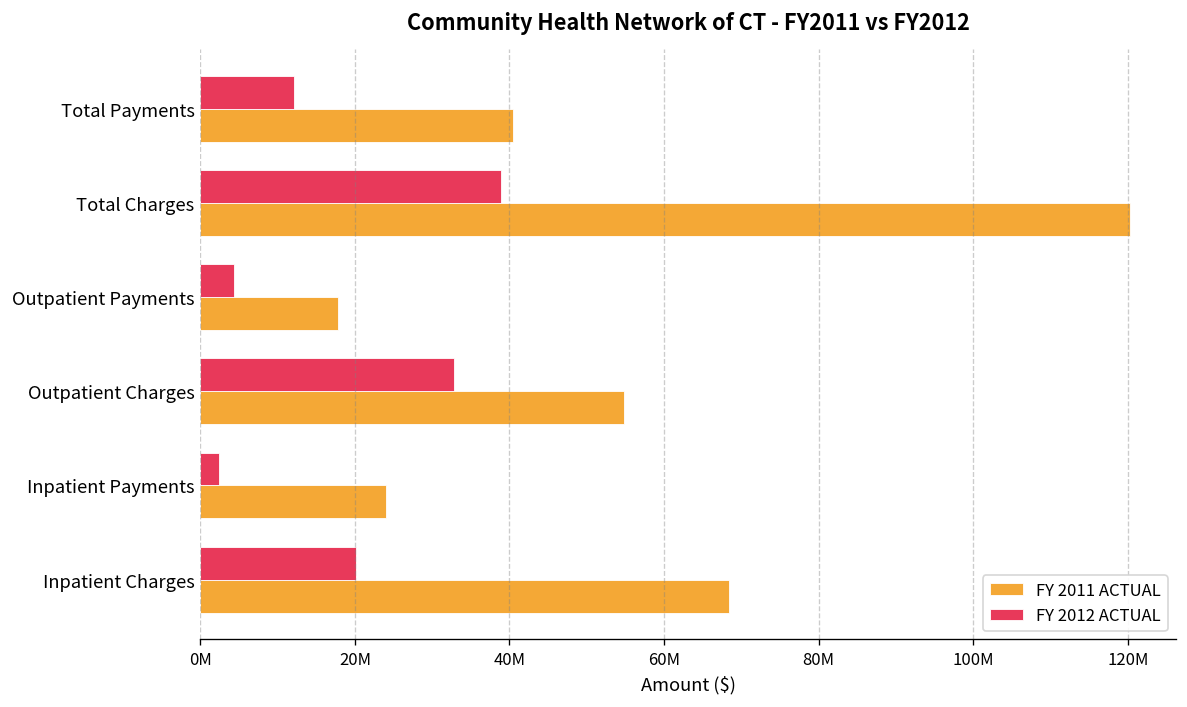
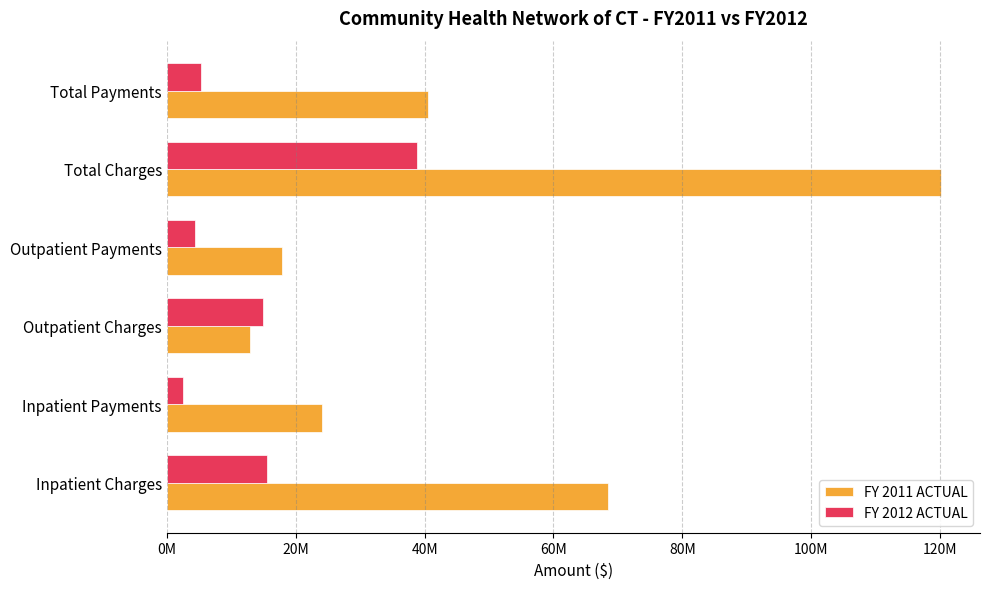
FY 2012 ACTUAL, Total Payments: 12000000 -> 5000000
FY 2012 ACTUAL, Outpatient Charges: 33000000 -> 15000000
FY 2011 ACTUAL, Outpatient Charges: 55000000 -> 13000000
FY 2012 ACTUAL, Inpatient Charges: 20000000 -> 15000000
